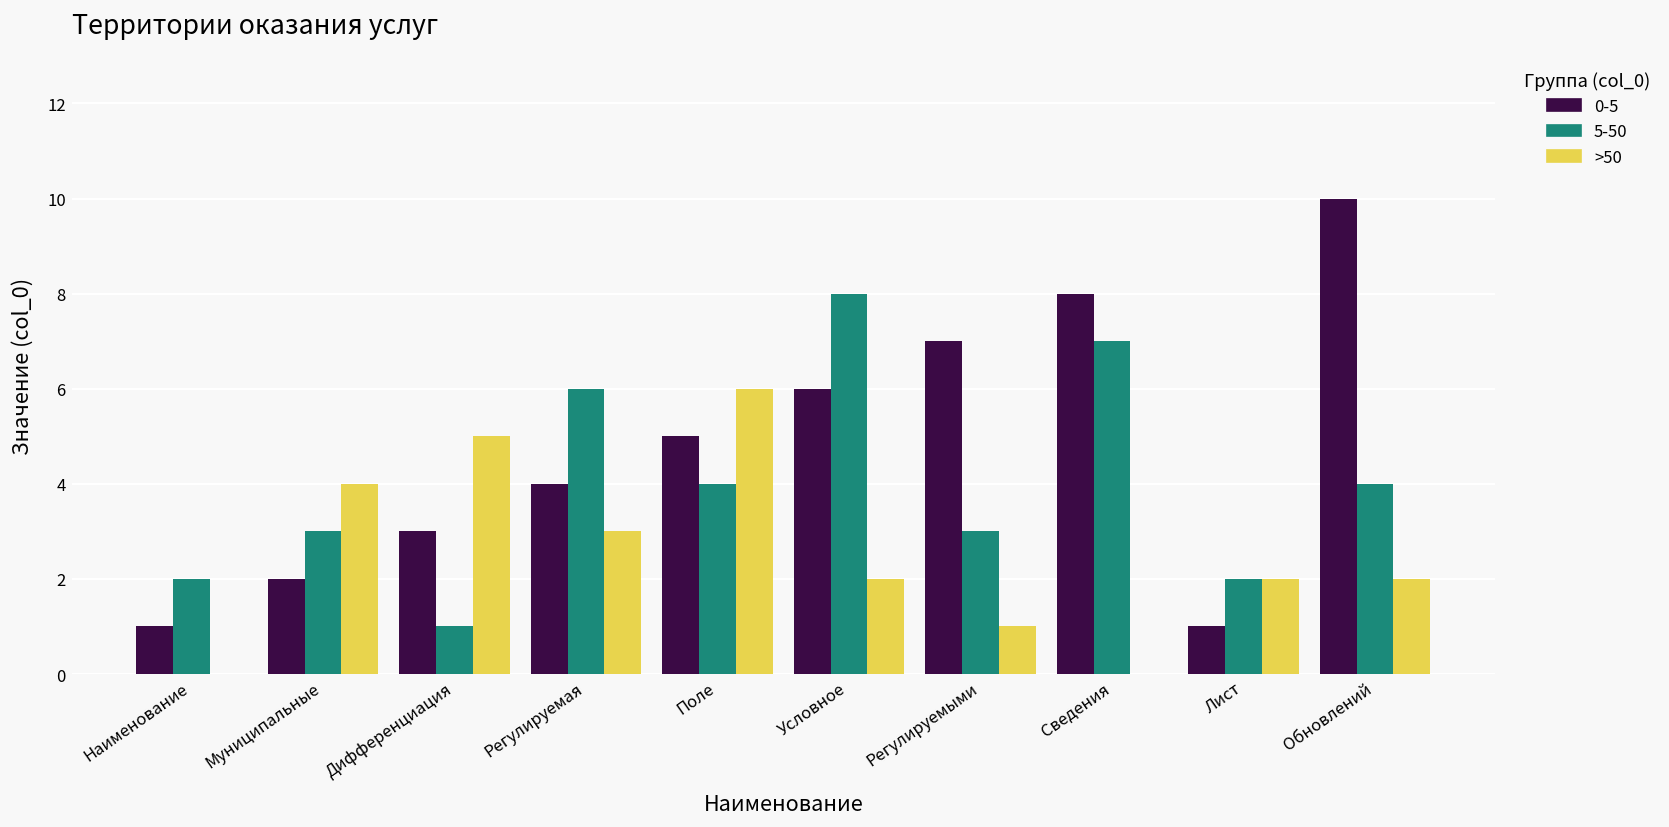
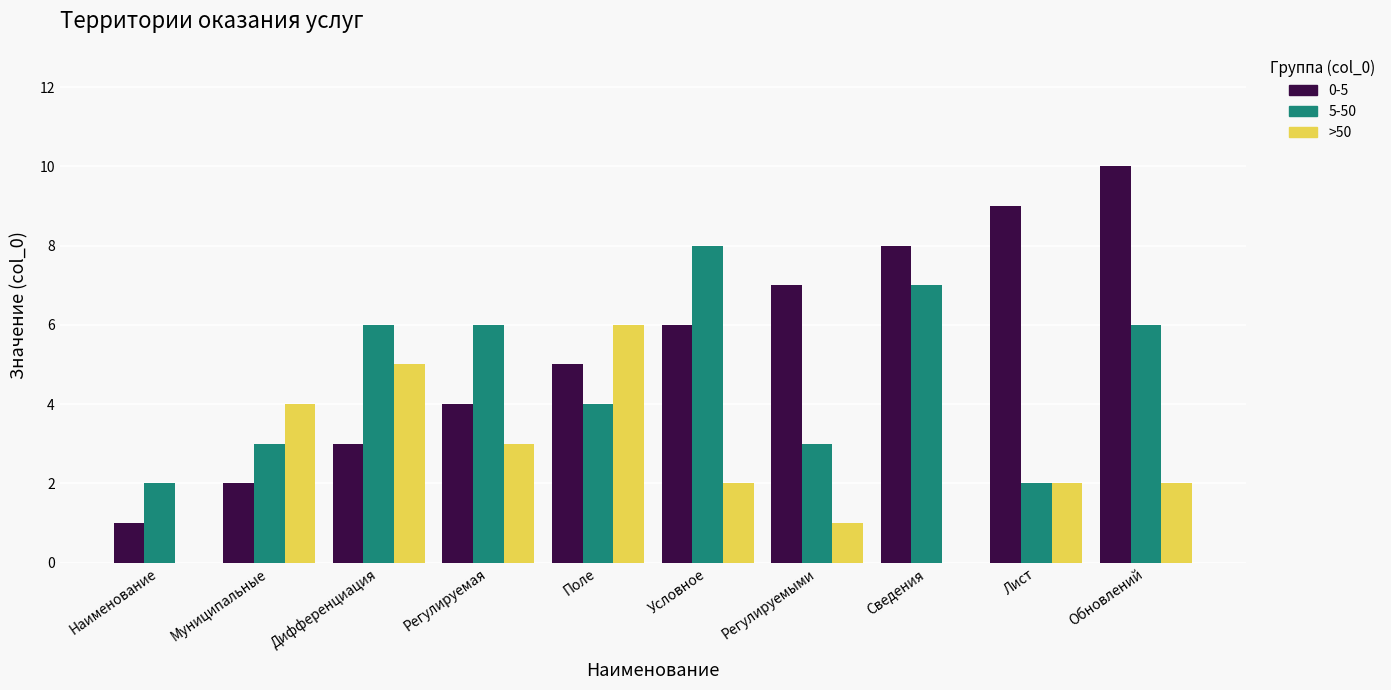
5-50, Дифференциация: 1 -> 6
0-5, Лист: 1 -> 9
5-50, Обновлений: 4 -> 6
